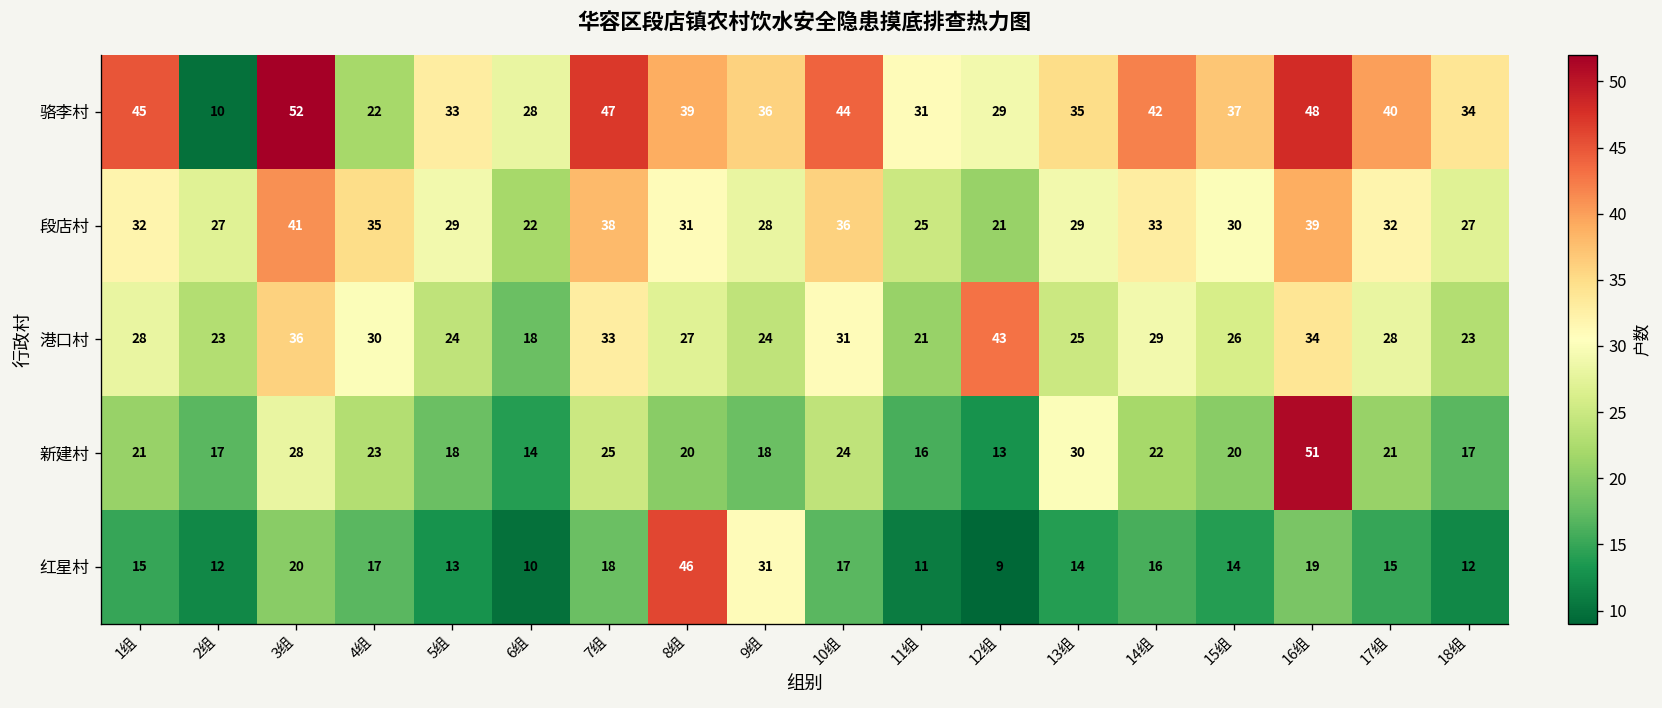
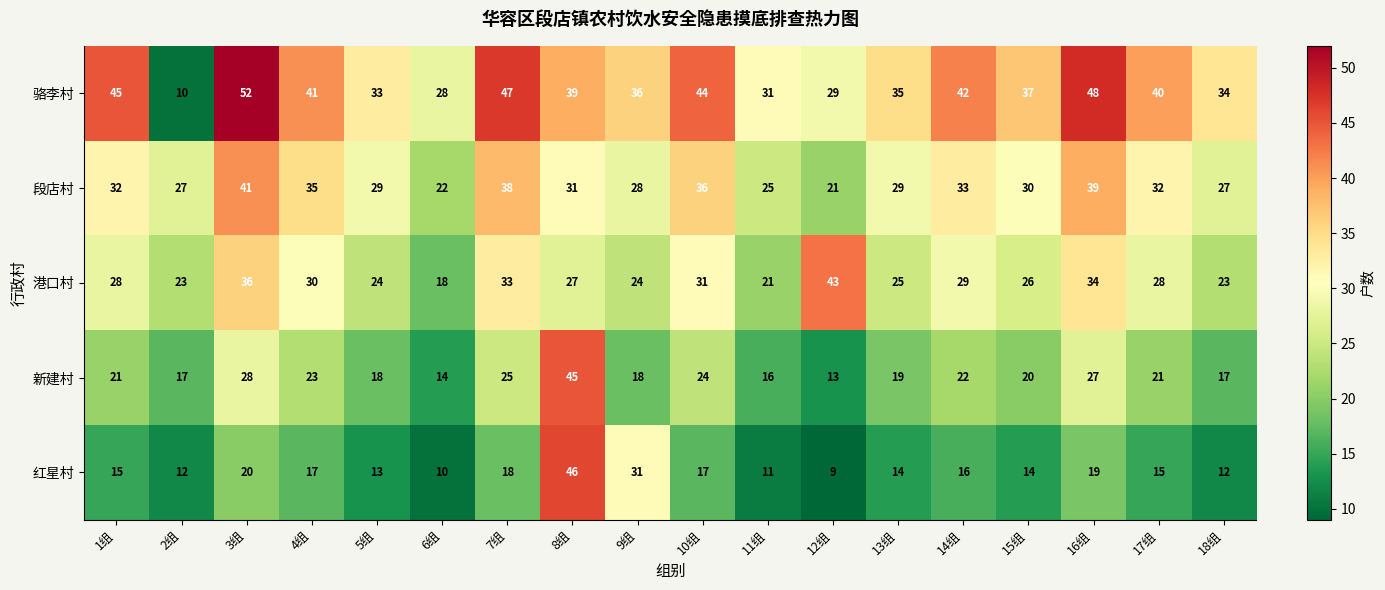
骆李村, 4组: 22 -> 41
新建村, 8组: 20 -> 45
新建村, 13组: 30 -> 19
新建村, 16组: 51 -> 27
